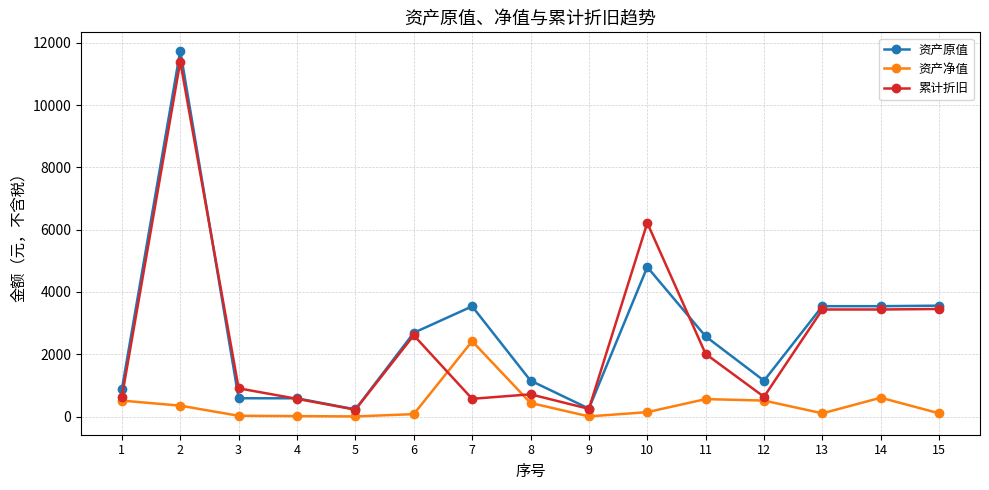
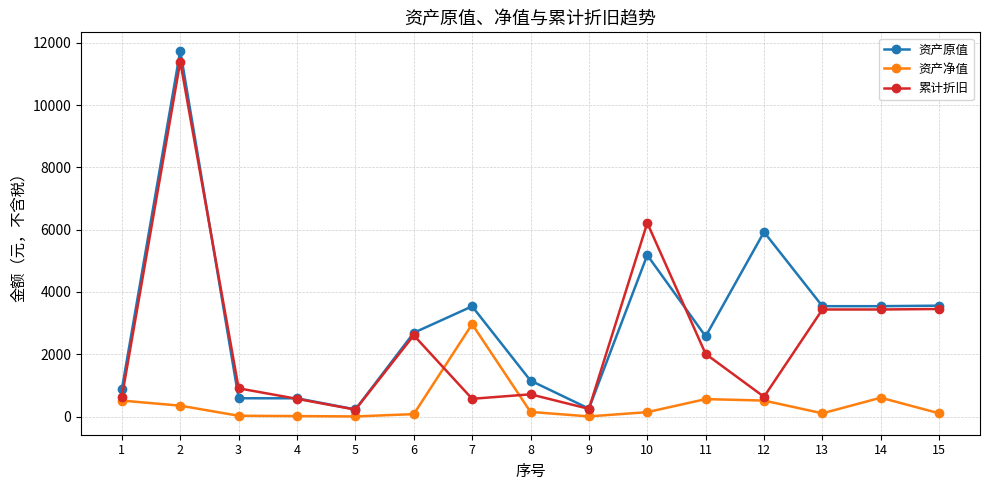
资产净值, 7: 2400 -> 3000
资产净值, 8: 400 -> 200
资产原值, 10: 4800 -> 5200
资产原值, 12: 1200 -> 5900
